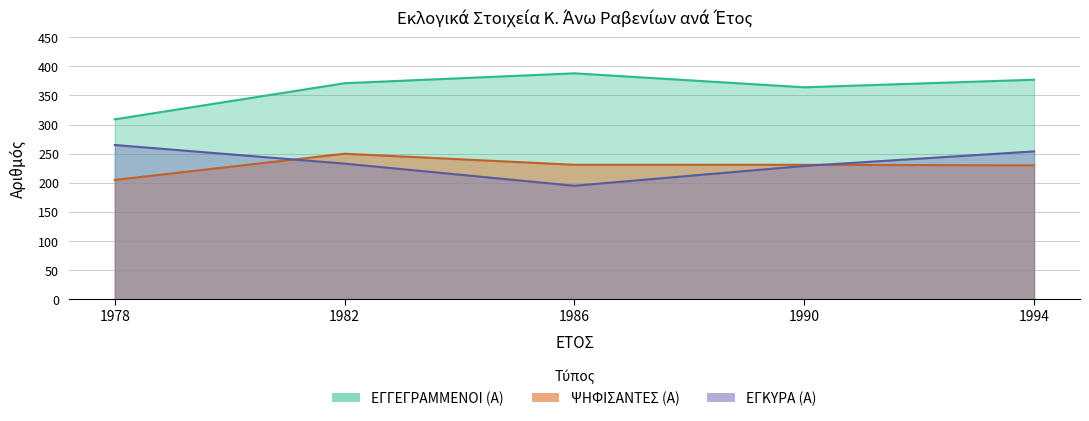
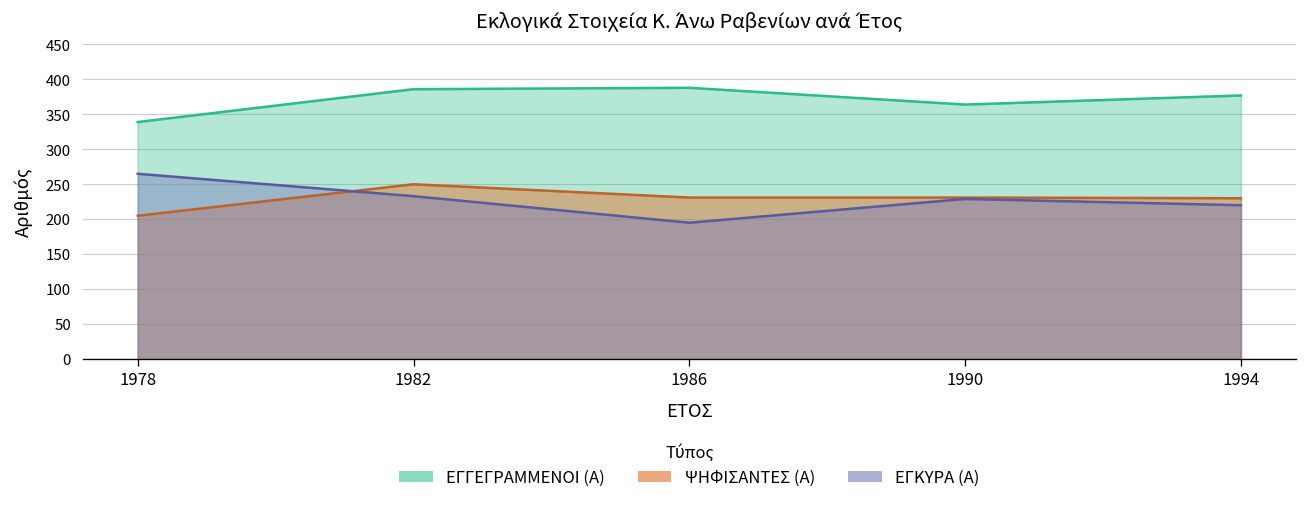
ΕΓΓΕΓΡΑΜΜΕΝΟΙ (Α), 1978: 310 -> 340
ΕΓΓΕΓΡΑΜΜΕΝΟΙ (Α), 1982: 370 -> 390
ΕΓΚΥΡΑ (Α), 1994: 250 -> 220
